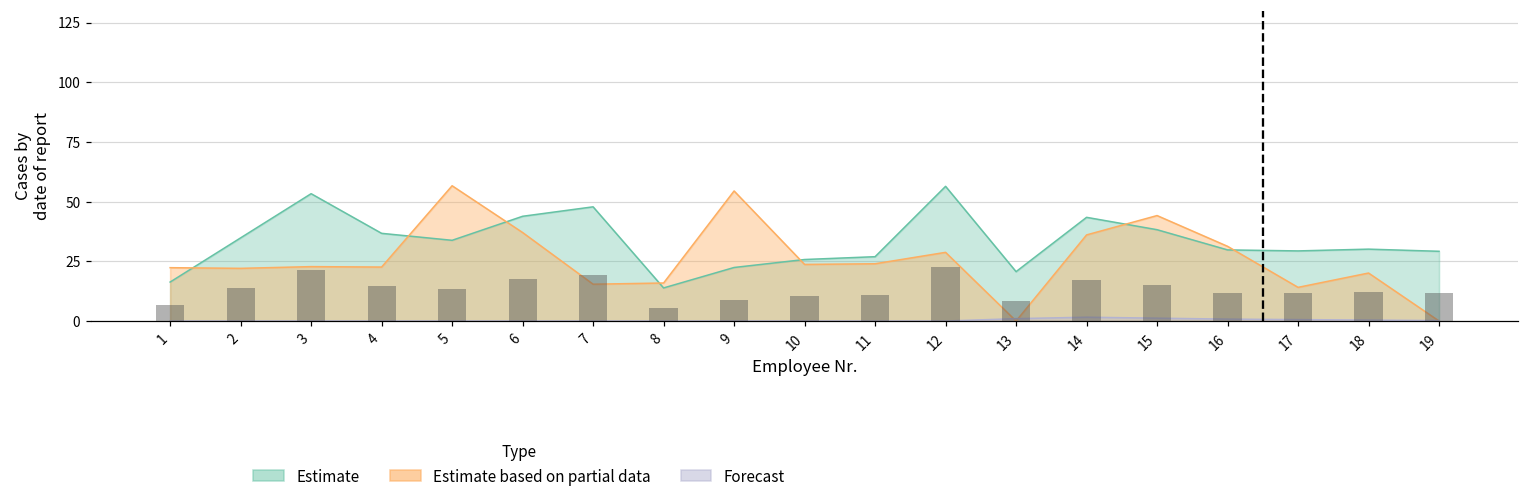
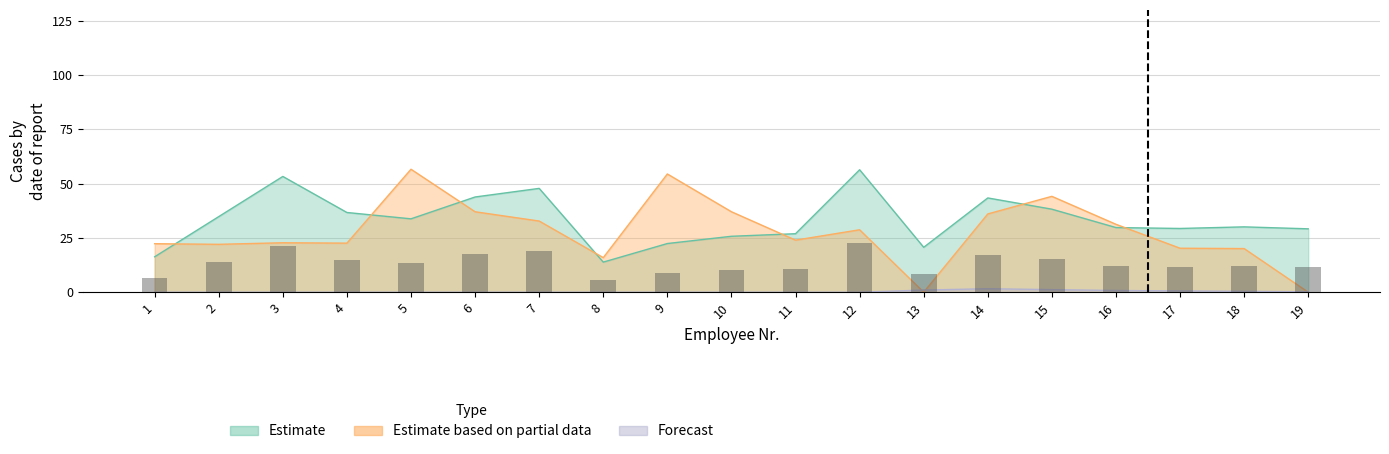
Estimate based on partial data, 7: 15 -> 33
Estimate based on partial data, 10: 24 -> 37
Estimate based on partial data, 17: 14 -> 20
